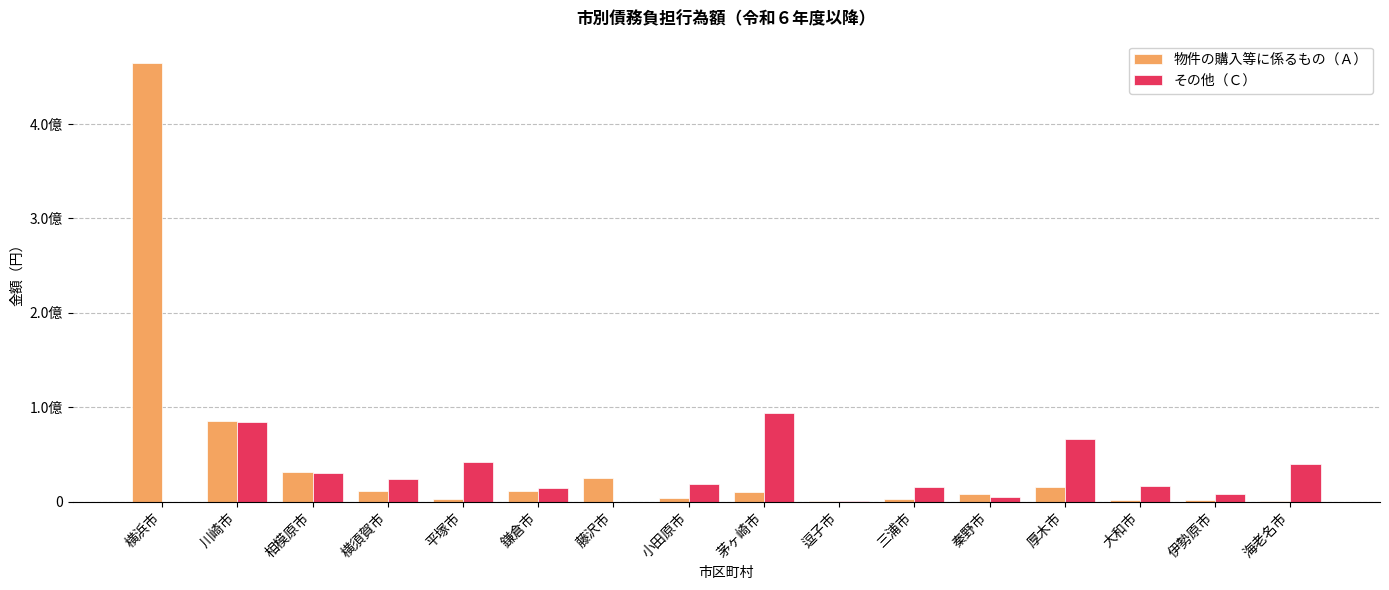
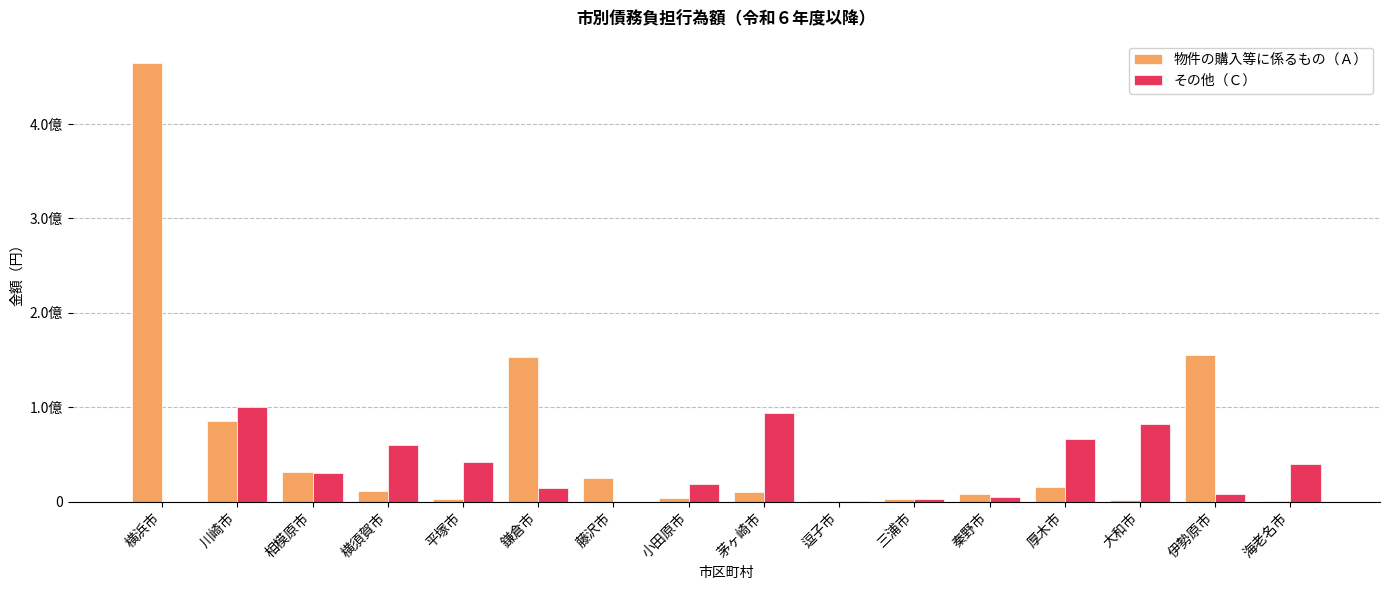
その他（Ｃ）, 川崎市: 0.8億 -> 1.0億
その他（Ｃ）, 横須賀市: 0.2億 -> 0.6億
物件の購入等に係るもの（Ａ）, 鎌倉市: 0.1億 -> 1.5億
その他（Ｃ）, 三浦市: 0.2億 -> 0.0億
その他（Ｃ）, 大和市: 0.2億 -> 0.8億
物件の購入等に係るもの（Ａ）, 伊勢原市: 0.0億 -> 1.6億
